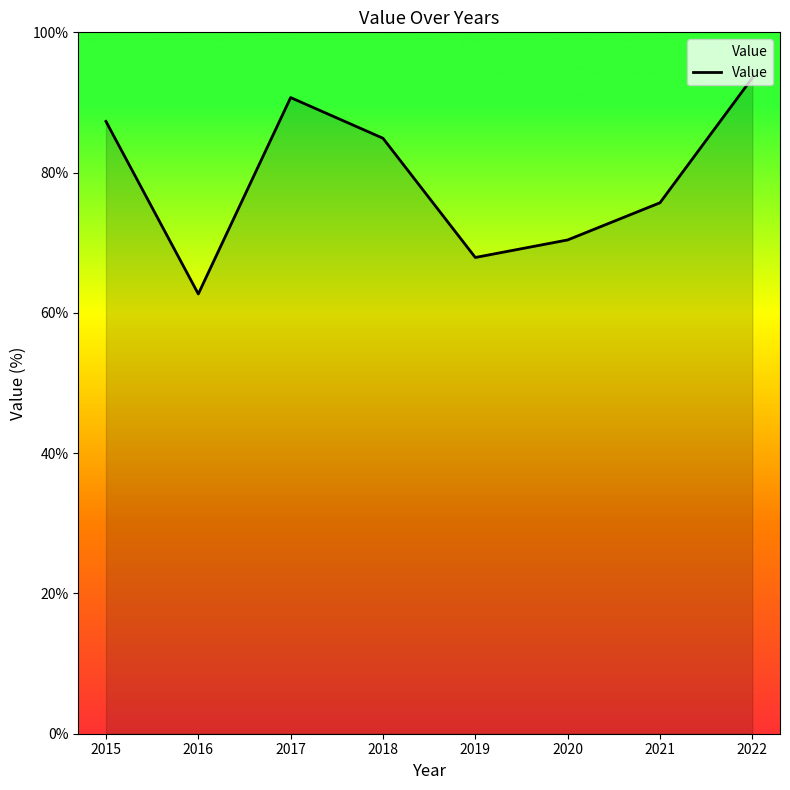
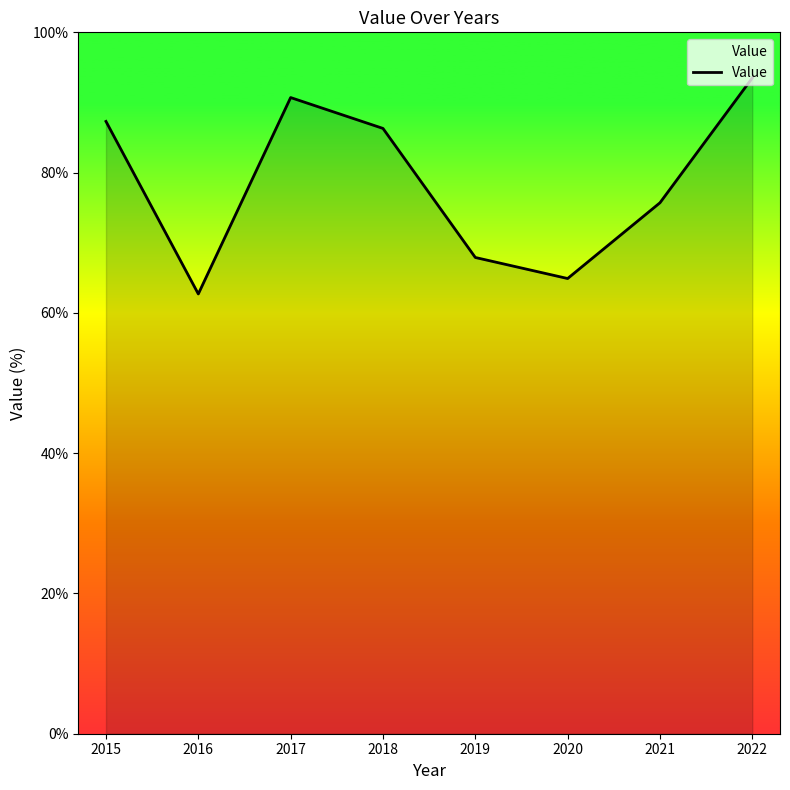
2018: 85% -> 86%
2020: 70% -> 65%
